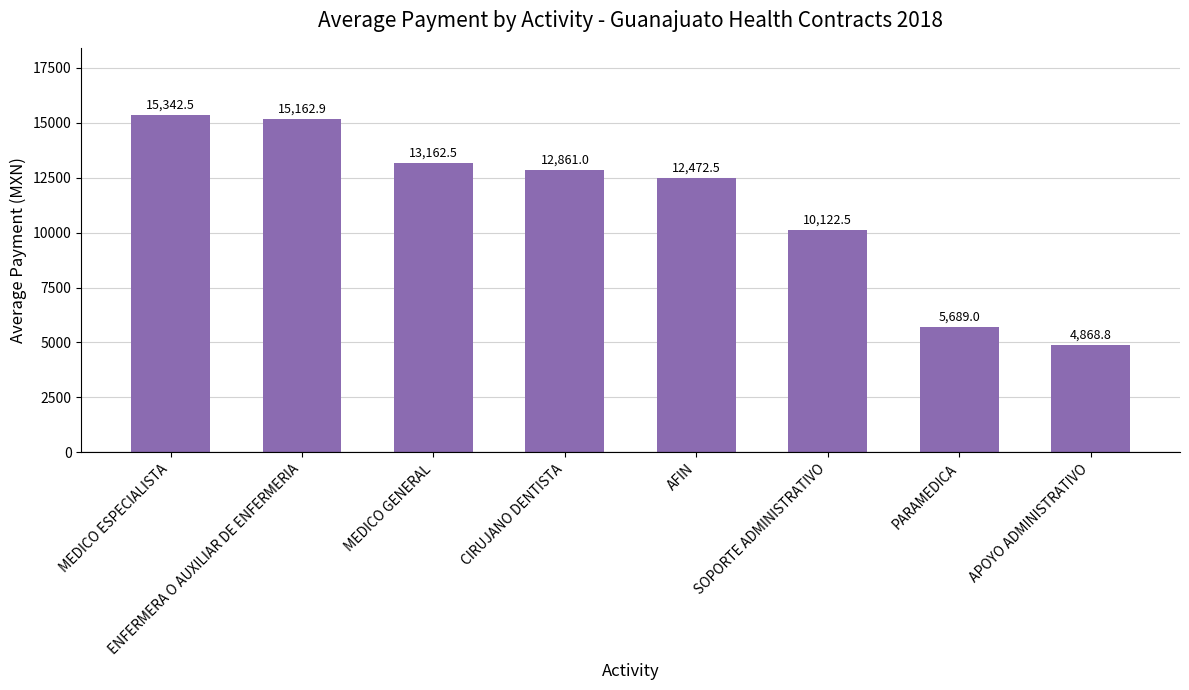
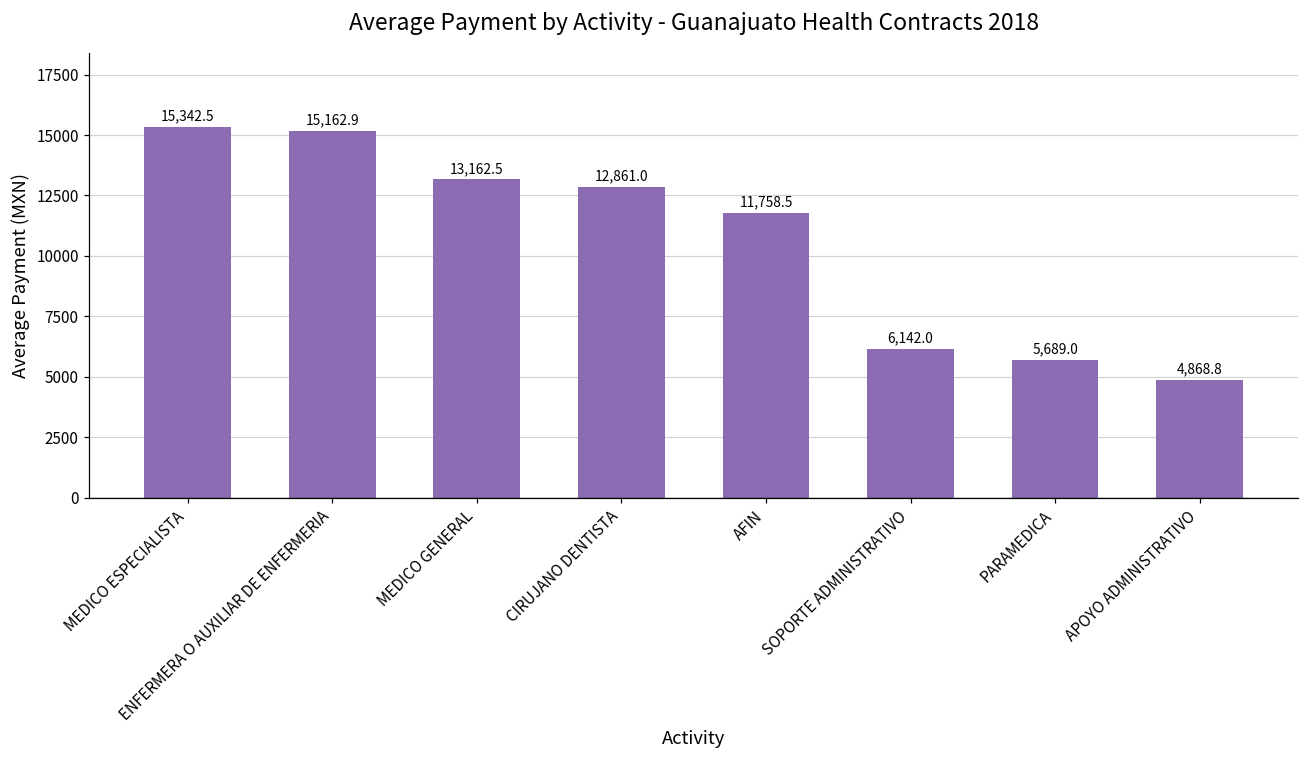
AFIN: 12,472.5 -> 11,758.5
SOPORTE ADMINISTRATIVO: 10,122.5 -> 6,142.0
